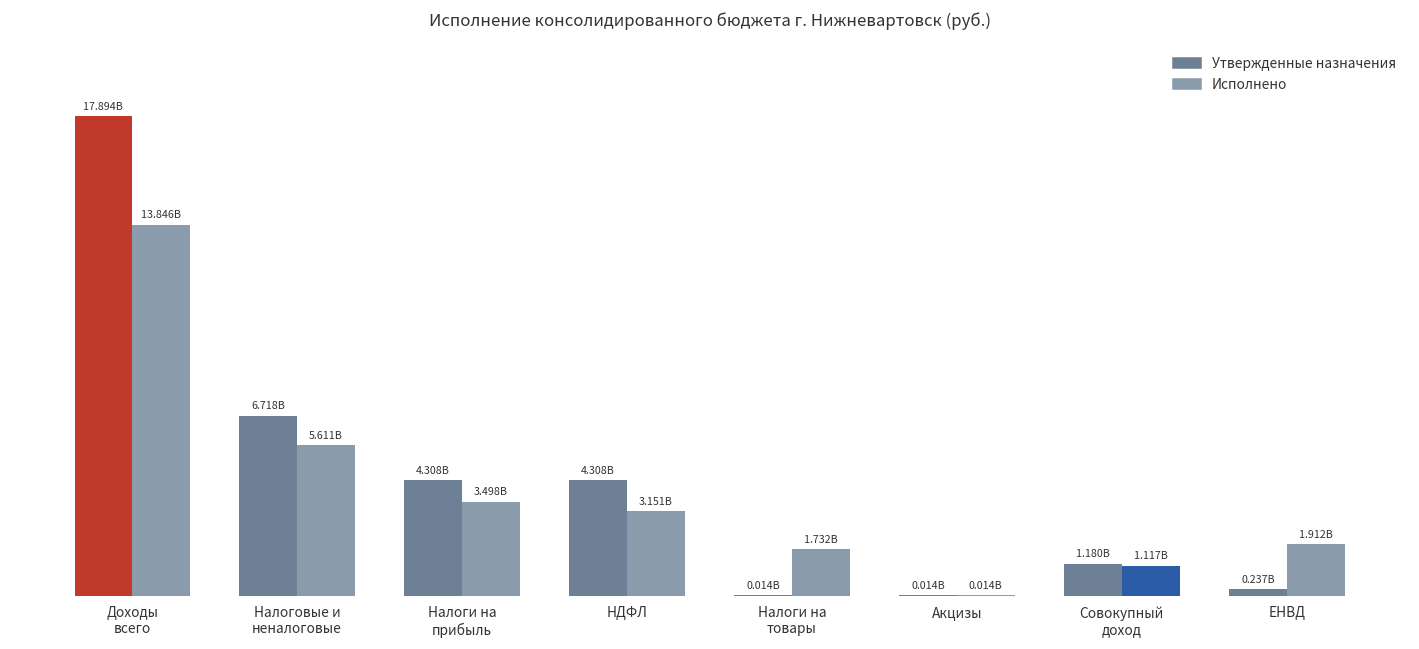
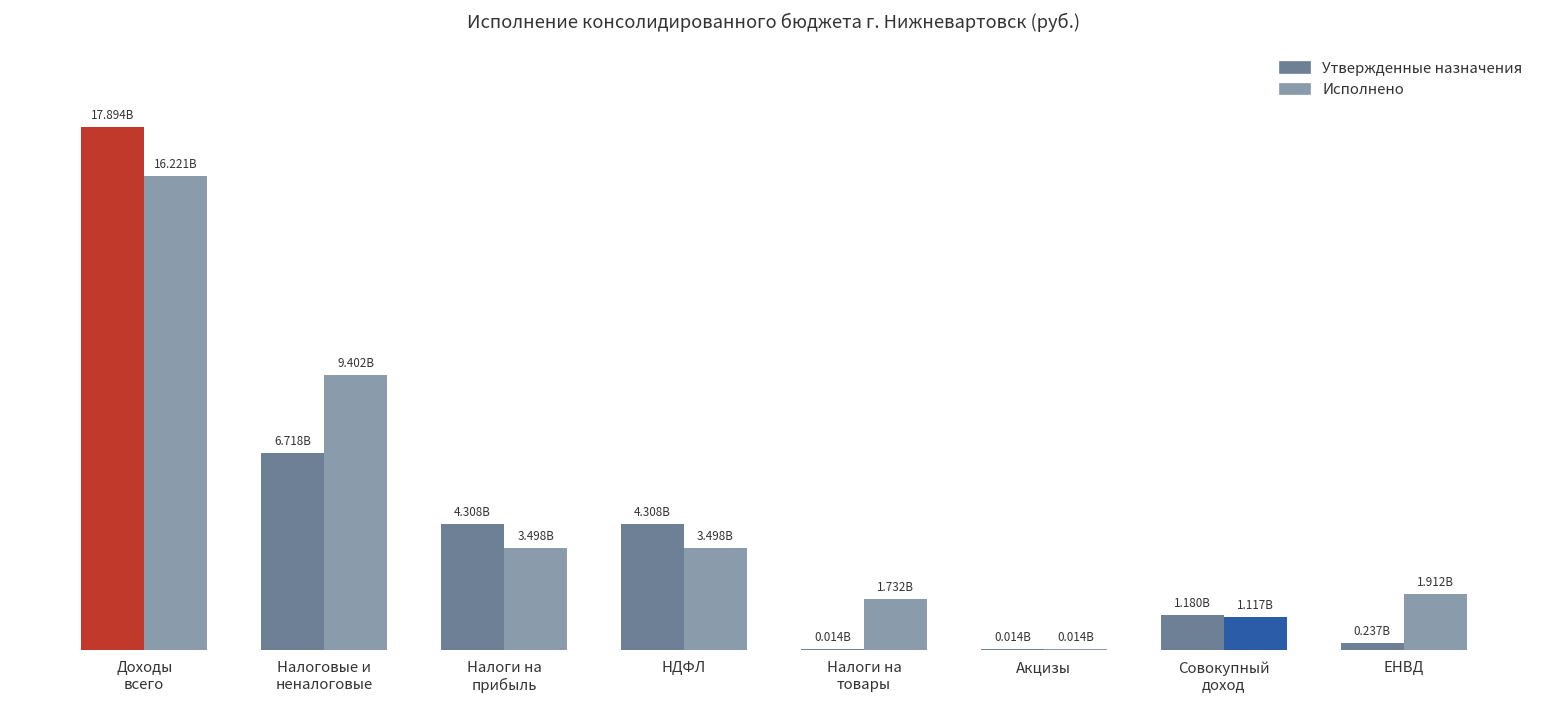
Исполнено, Доходы всего: 13.846B -> 16.221B
Исполнено, Налоговые и неналоговые: 5.611B -> 9.402B
Исполнено, НДФЛ: 3.151B -> 3.498B
